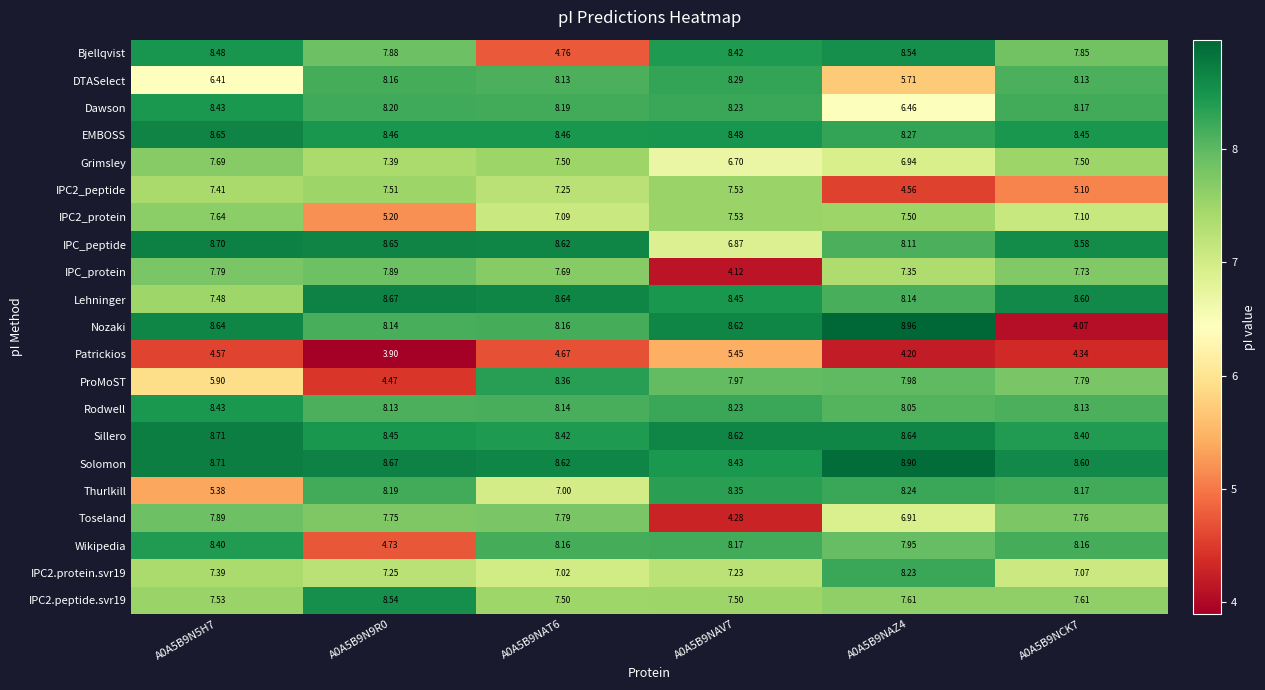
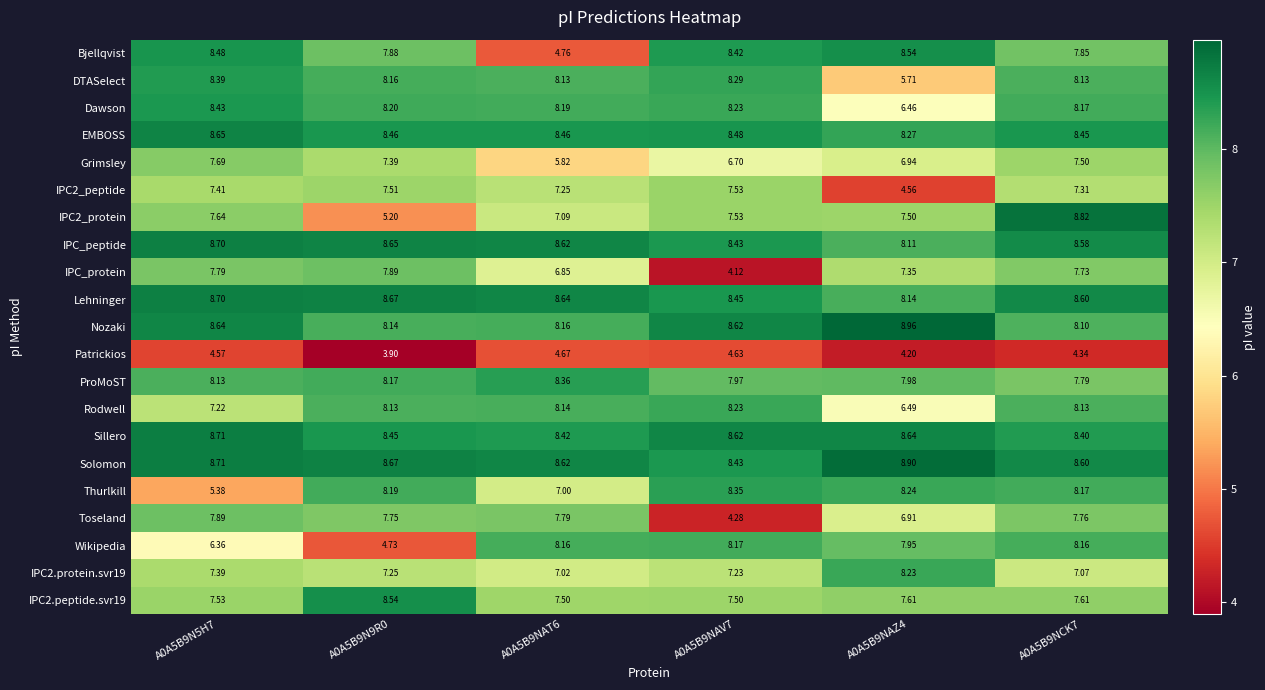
DTASelect, A0A5B9N5H7: 6.41 -> 8.39
Grimsley, A0A5B9NAT6: 7.50 -> 5.82
IPC2_peptide, A0A5B9NCK7: 5.10 -> 7.31
IPC2_protein, A0A5B9NCK7: 7.10 -> 8.82
IPC_peptide, A0A5B9NAV7: 6.87 -> 8.43
IPC_protein, A0A5B9NAT6: 7.69 -> 6.85
Lehninger, A0A5B9N5H7: 7.48 -> 8.70
Nozaki, A0A5B9NCK7: 4.07 -> 8.10
Patrickios, A0A5B9NAV7: 5.45 -> 4.63
ProMoST, A0A5B9N5H7: 5.90 -> 8.13
ProMoST, A0A5B9N9R0: 4.47 -> 8.17
Rodwell, A0A5B9N5H7: 8.43 -> 7.22
Rodwell, A0A5B9NAZ4: 8.05 -> 6.49
Wikipedia, A0A5B9N5H7: 8.40 -> 6.36
